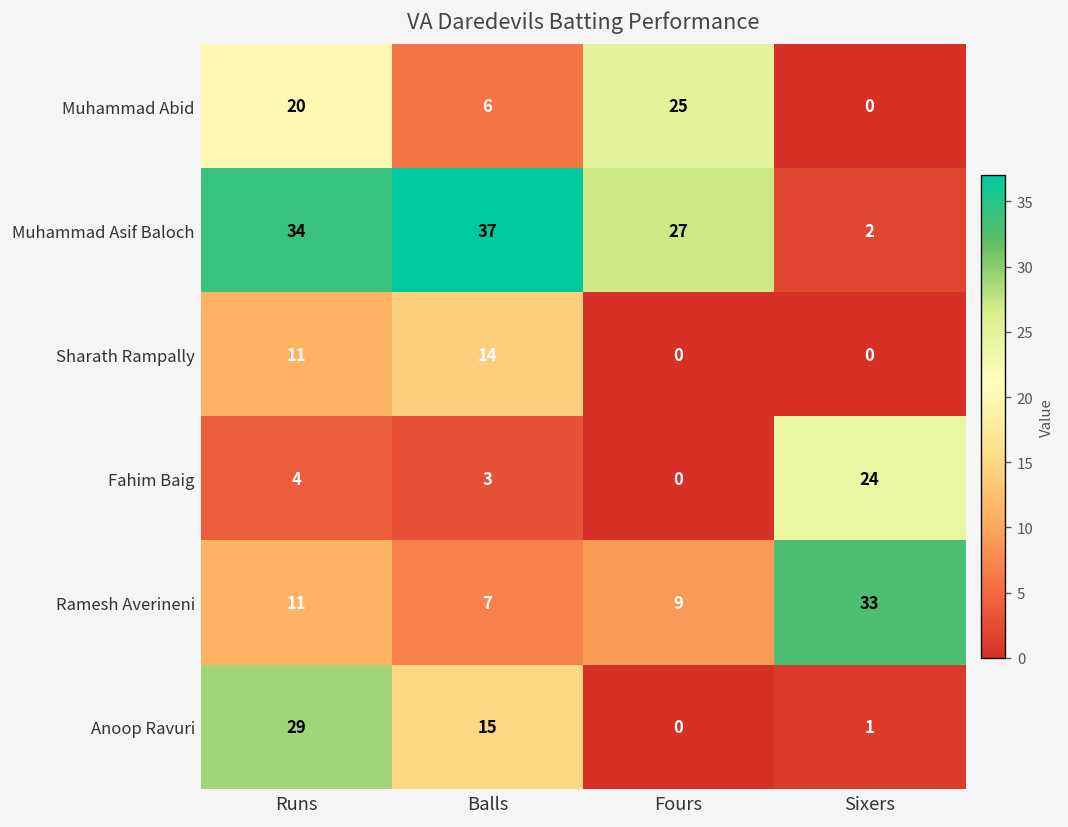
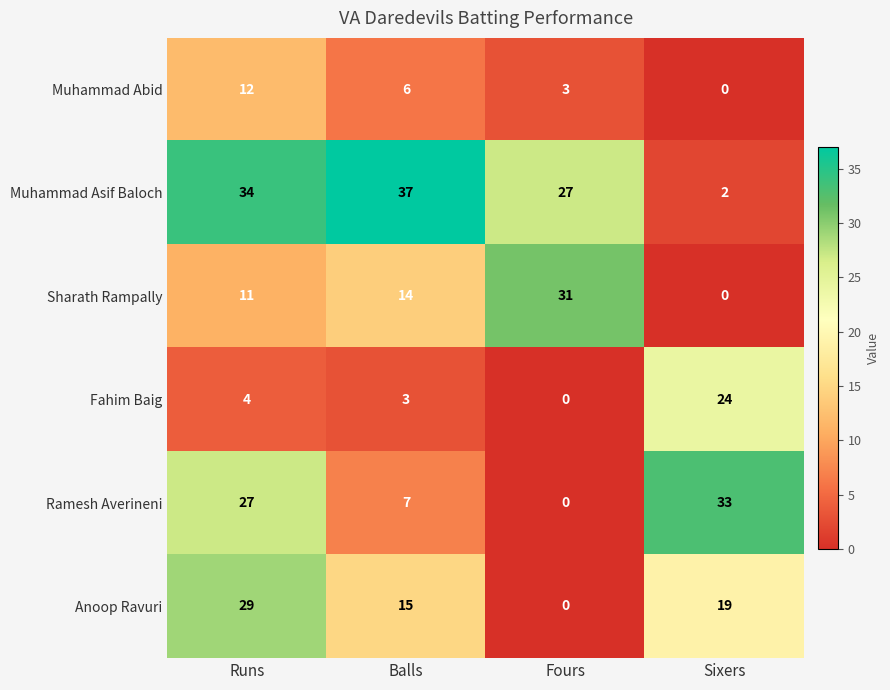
Muhammad Abid, Runs: 20 -> 12
Muhammad Abid, Fours: 25 -> 3
Sharath Rampally, Fours: 0 -> 31
Ramesh Averineni, Runs: 11 -> 27
Ramesh Averineni, Fours: 9 -> 0
Anoop Ravuri, Sixers: 1 -> 19
